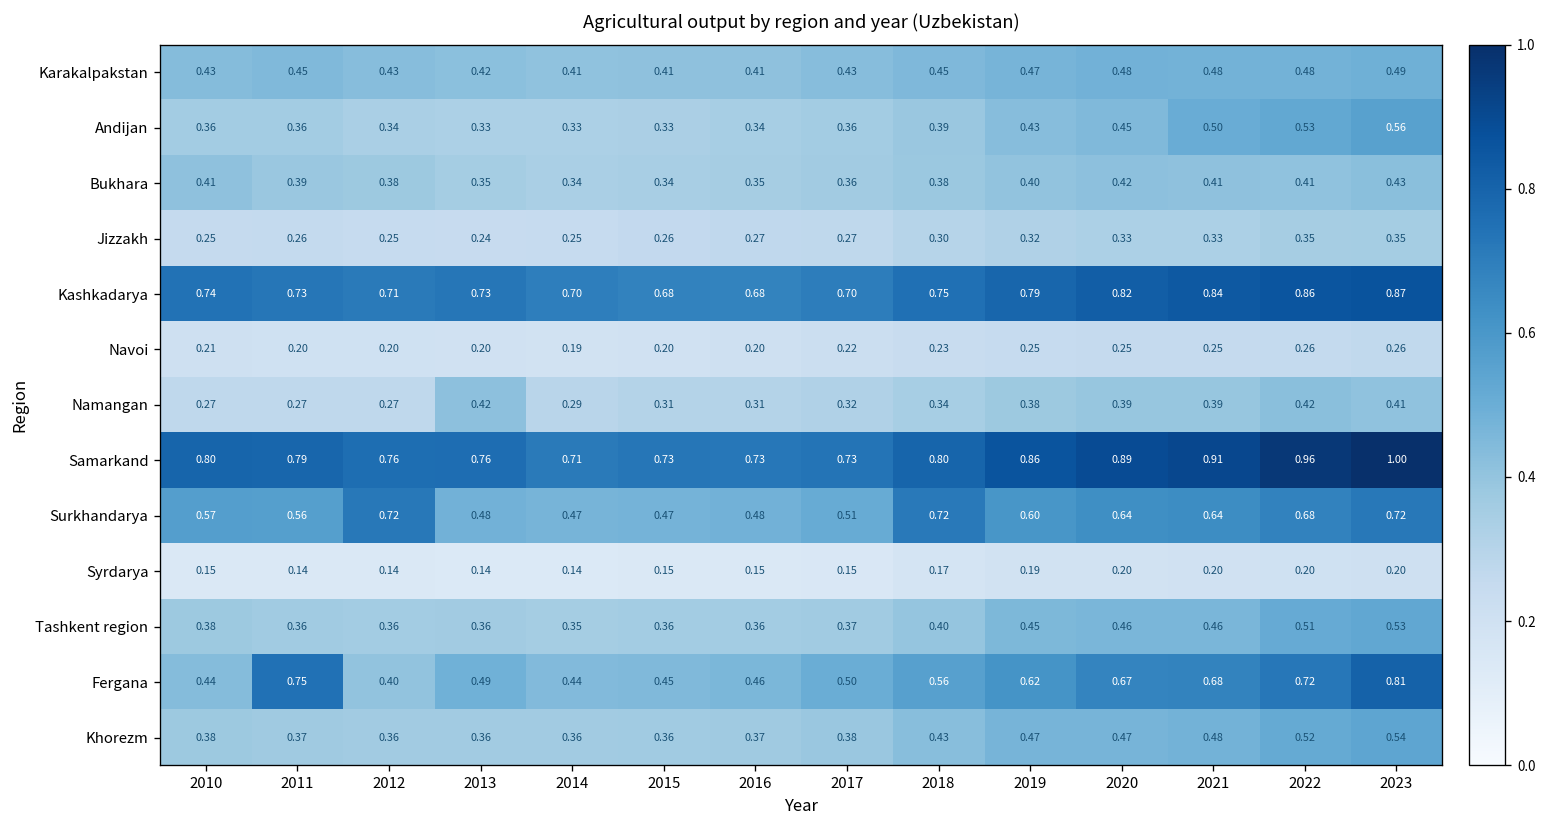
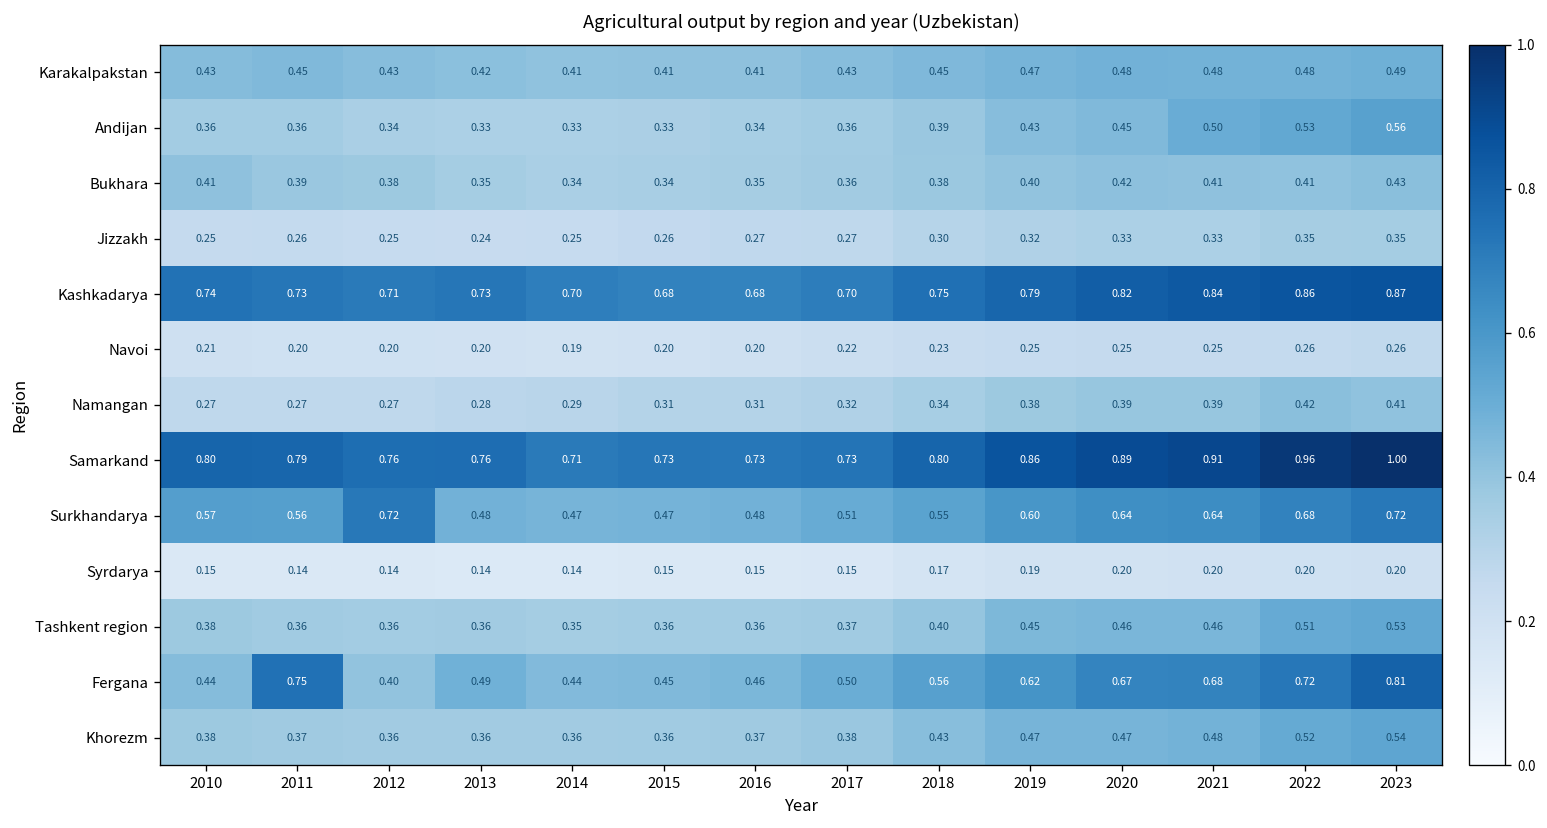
Namangan, 2013: 0.42 -> 0.28
Surkhandarya, 2018: 0.72 -> 0.55
